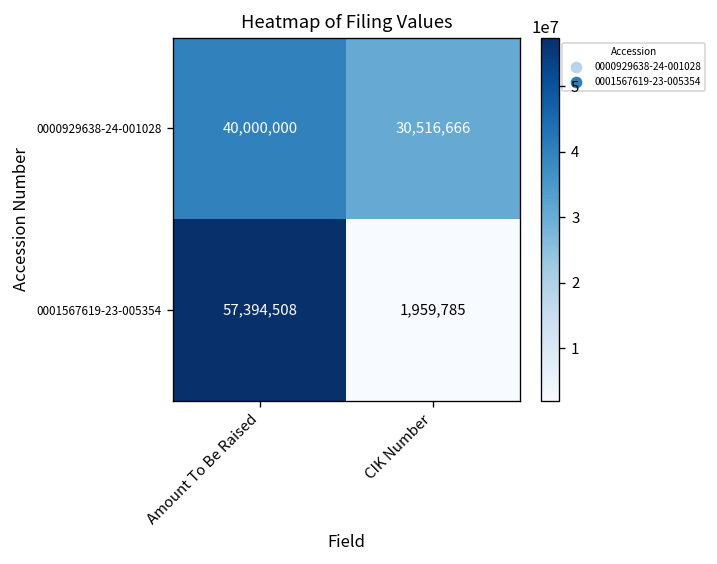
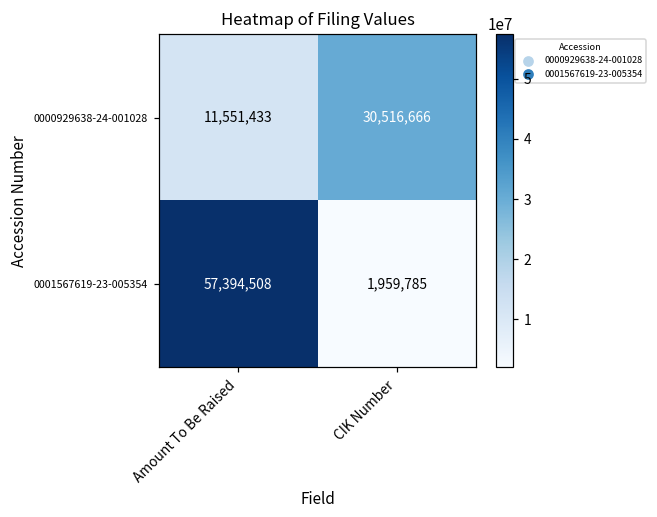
0000929638-24-001028, Amount To Be Raised: 40,000,000 -> 11,551,433
